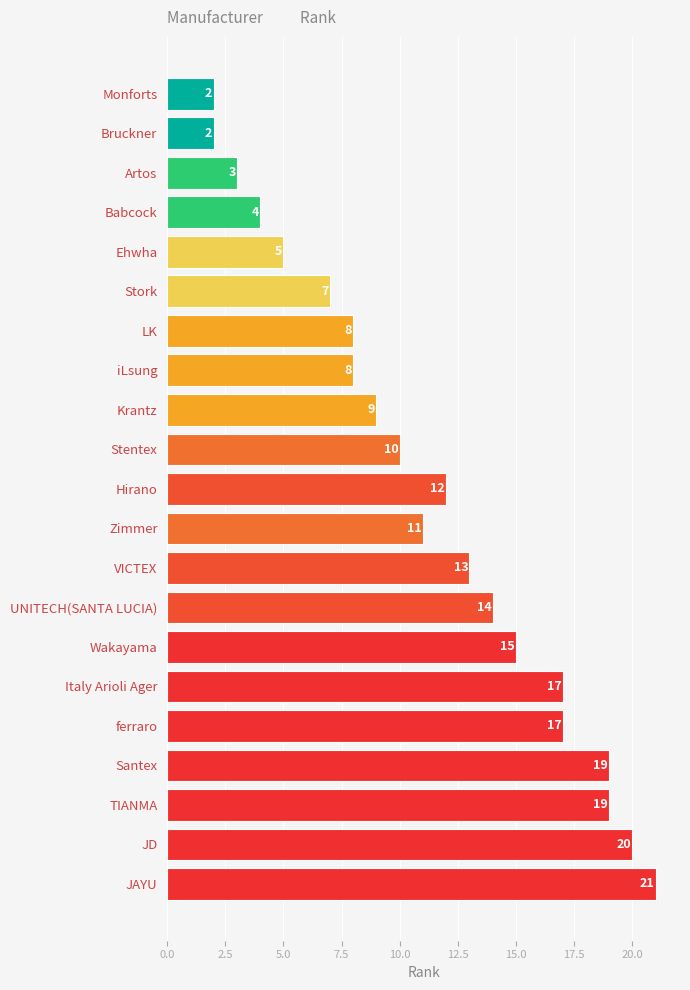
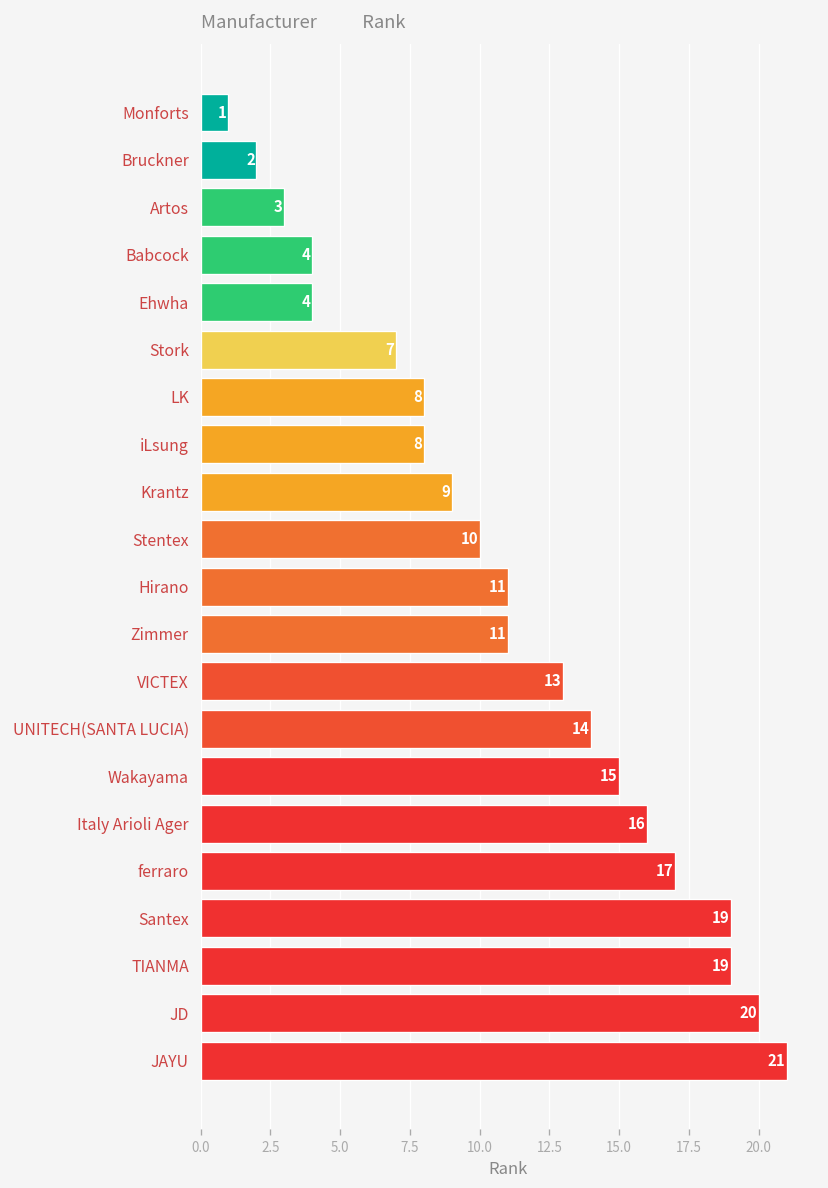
Monforts: 2 -> 1
Ehwha: 5 -> 4
Hirano: 12 -> 11
Italy Arioli Ager: 17 -> 16
